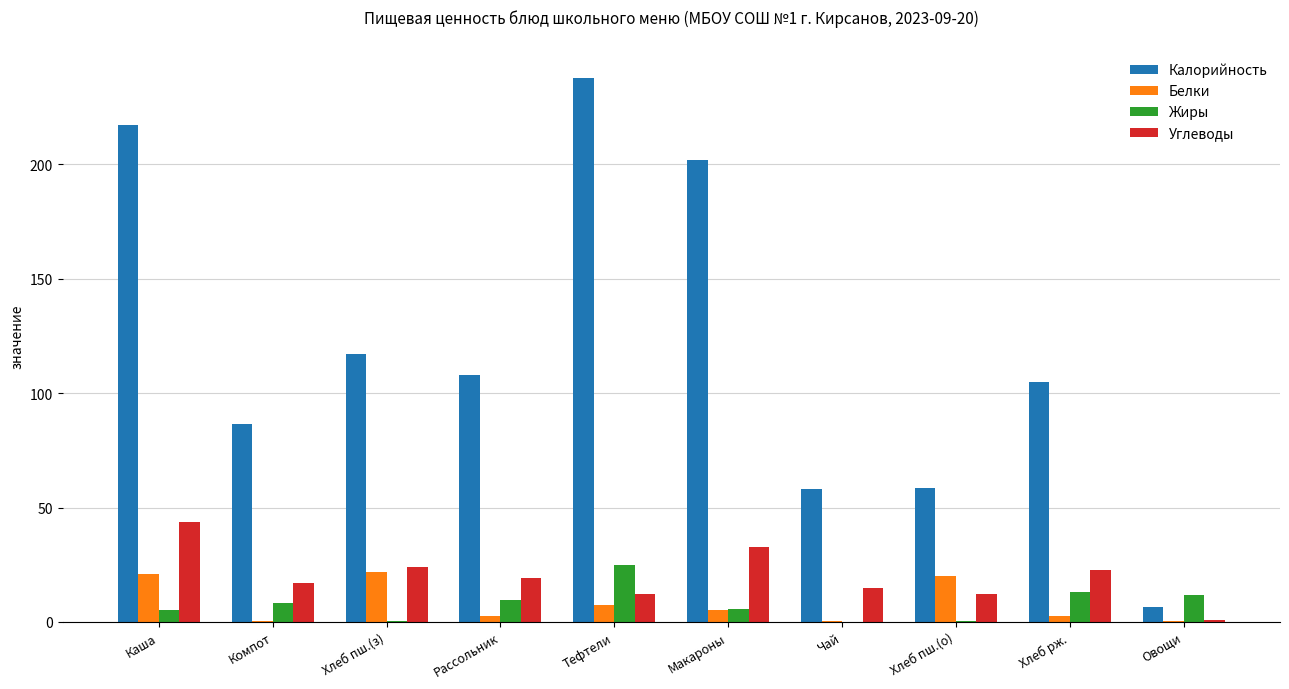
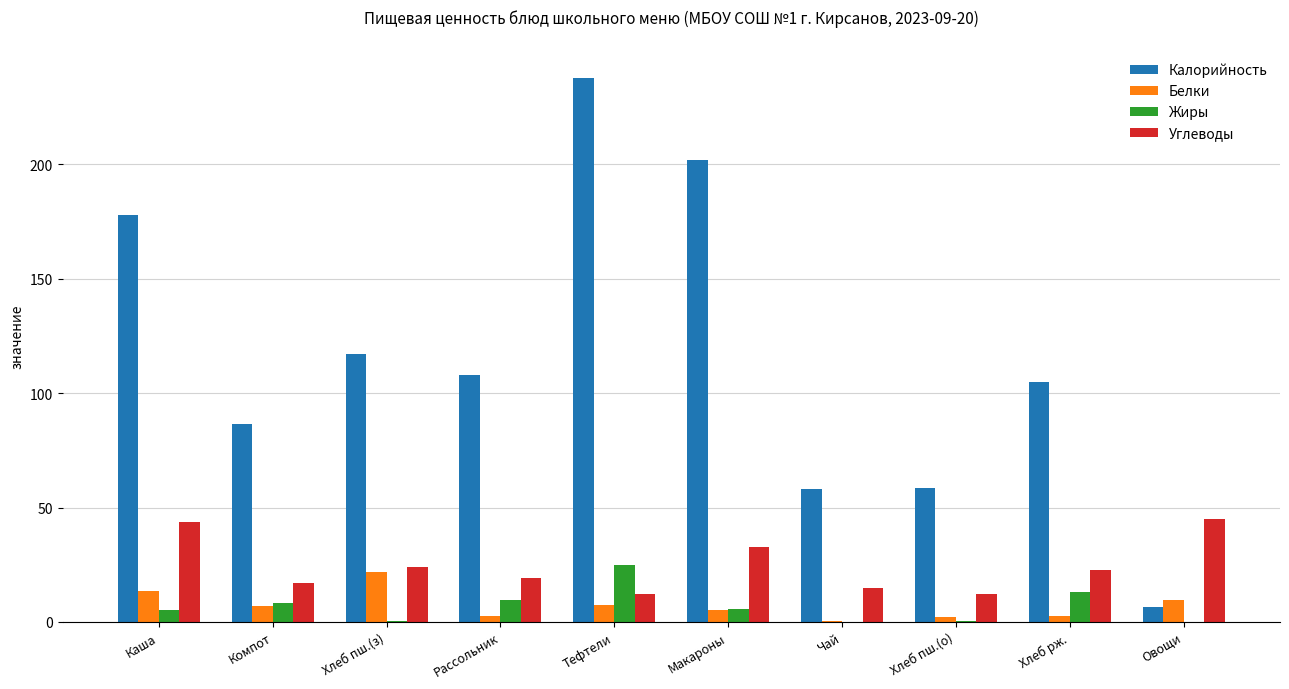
Калорийность, Каша: 217 -> 178
Белки, Каша: 21 -> 14
Белки, Компот: 0 -> 7
Белки, Хлеб пш.(о): 20 -> 2
Белки, Овощи: 0 -> 10
Жиры, Овощи: 12 -> 0
Углеводы, Овощи: 1 -> 45
